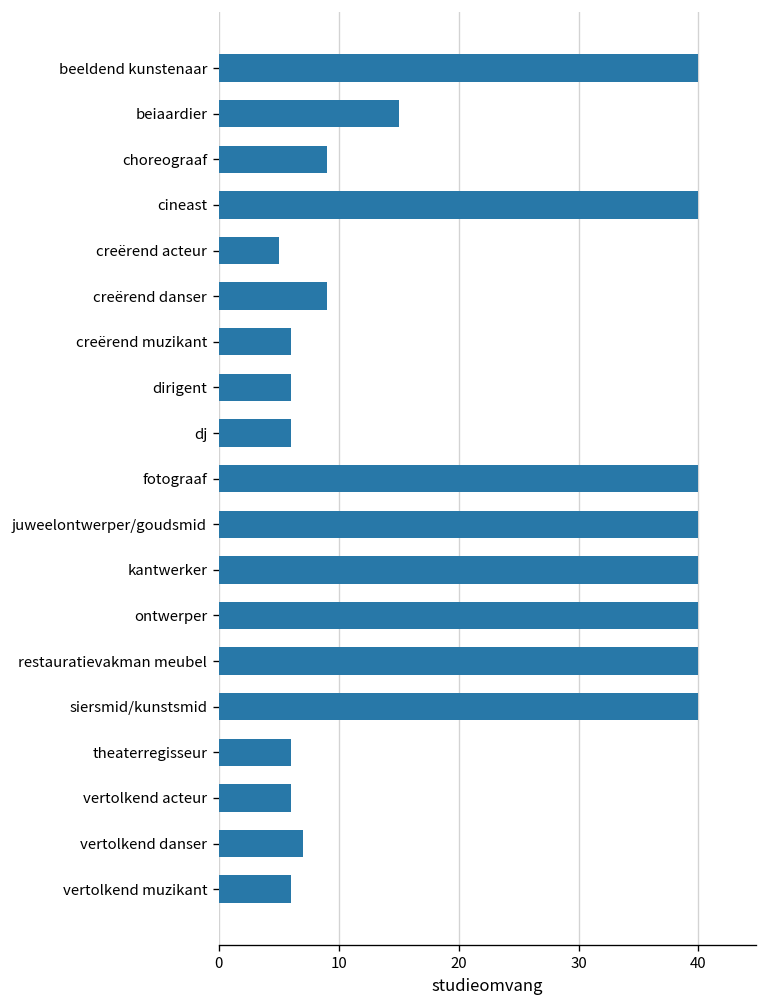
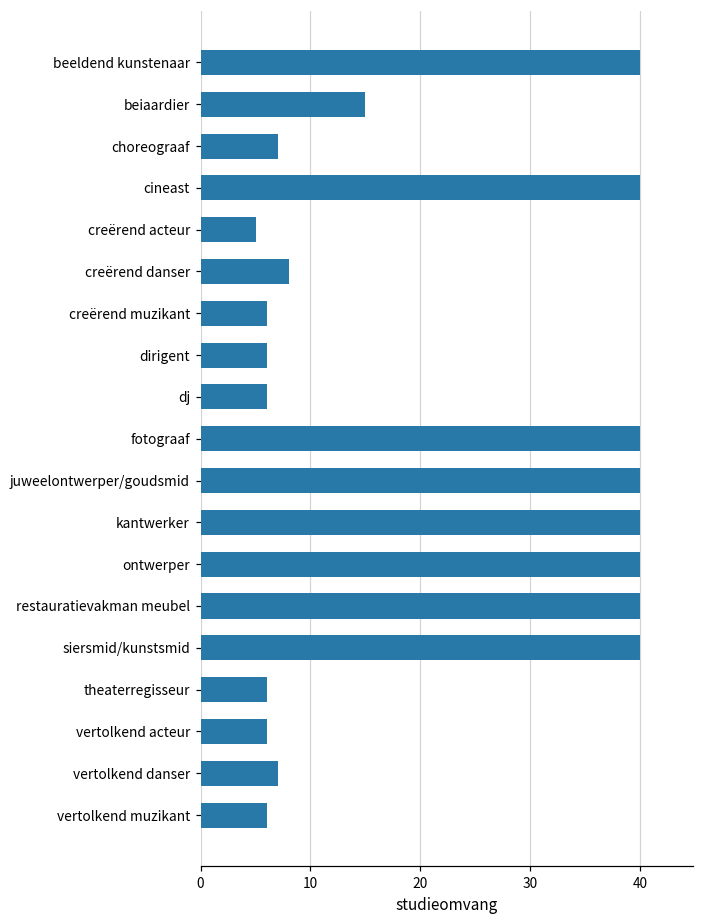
choreograaf: 9 -> 7
creërend danser: 9 -> 8
